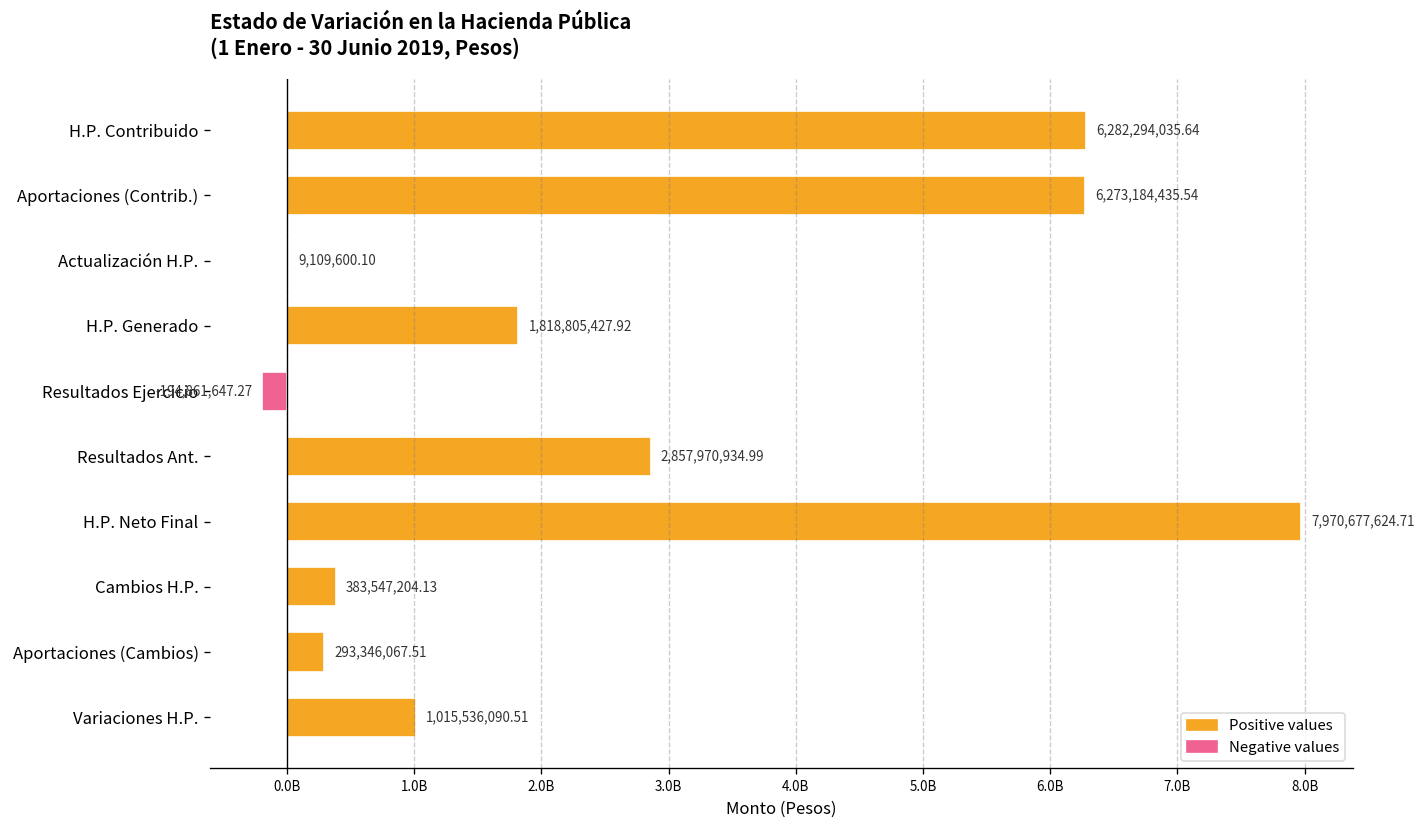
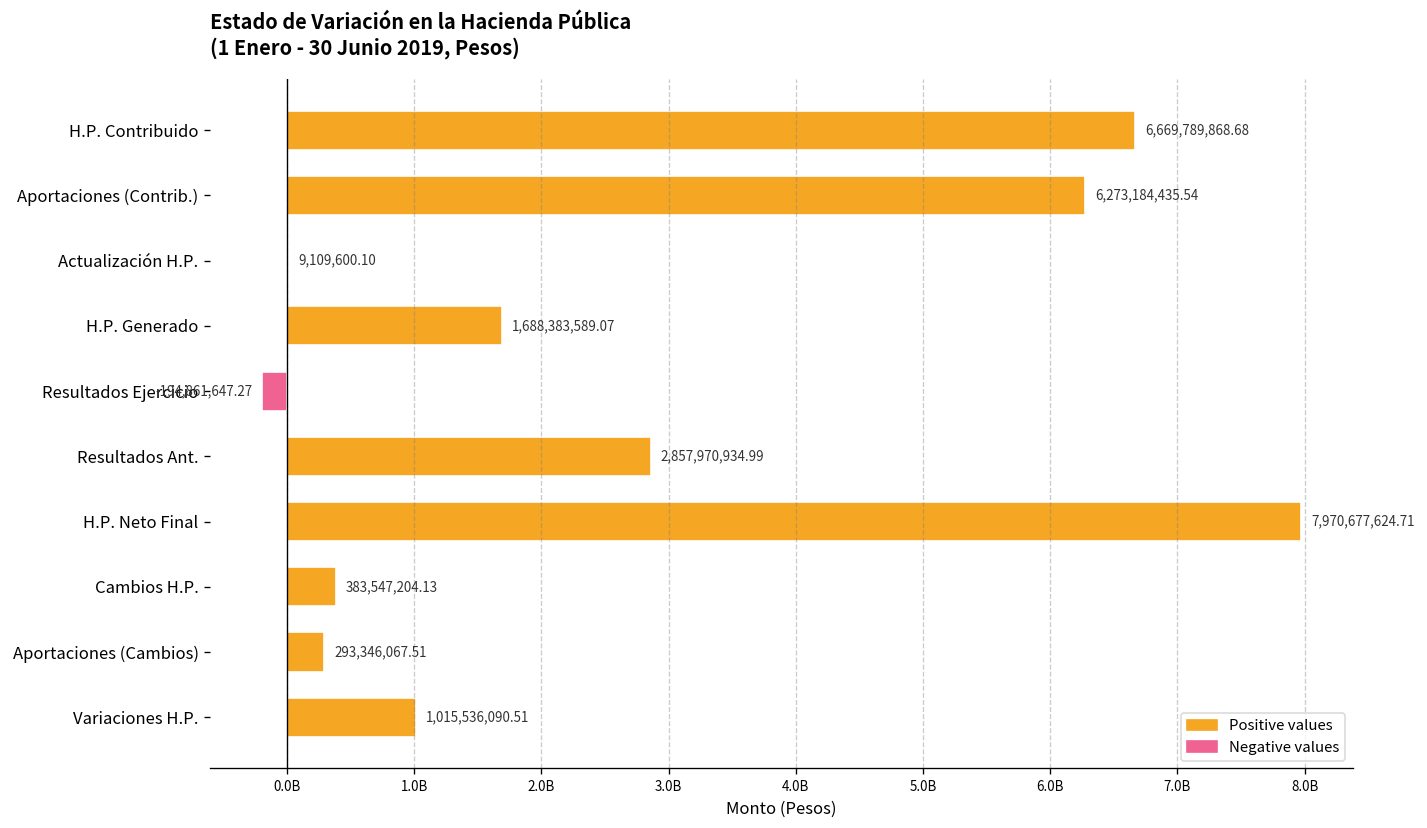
H.P. Contribuido: 6,282,294,035.64 -> 6,669,789,868.68
H.P. Generado: 1,818,805,427.92 -> 1,688,383,589.07
